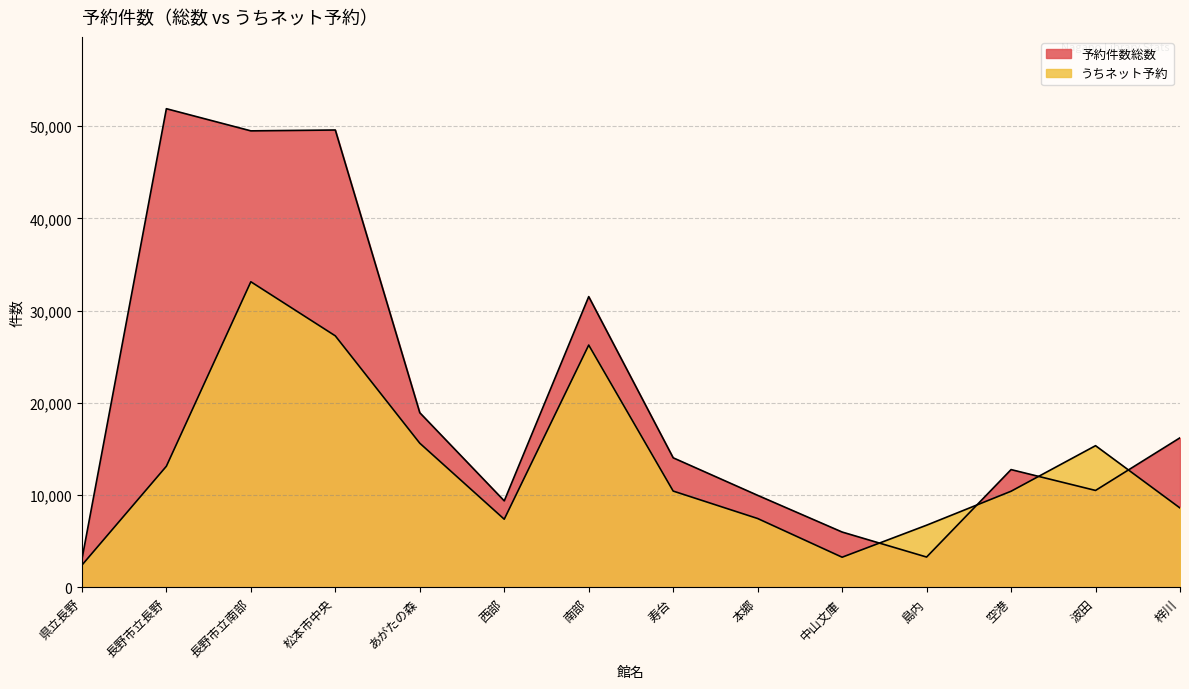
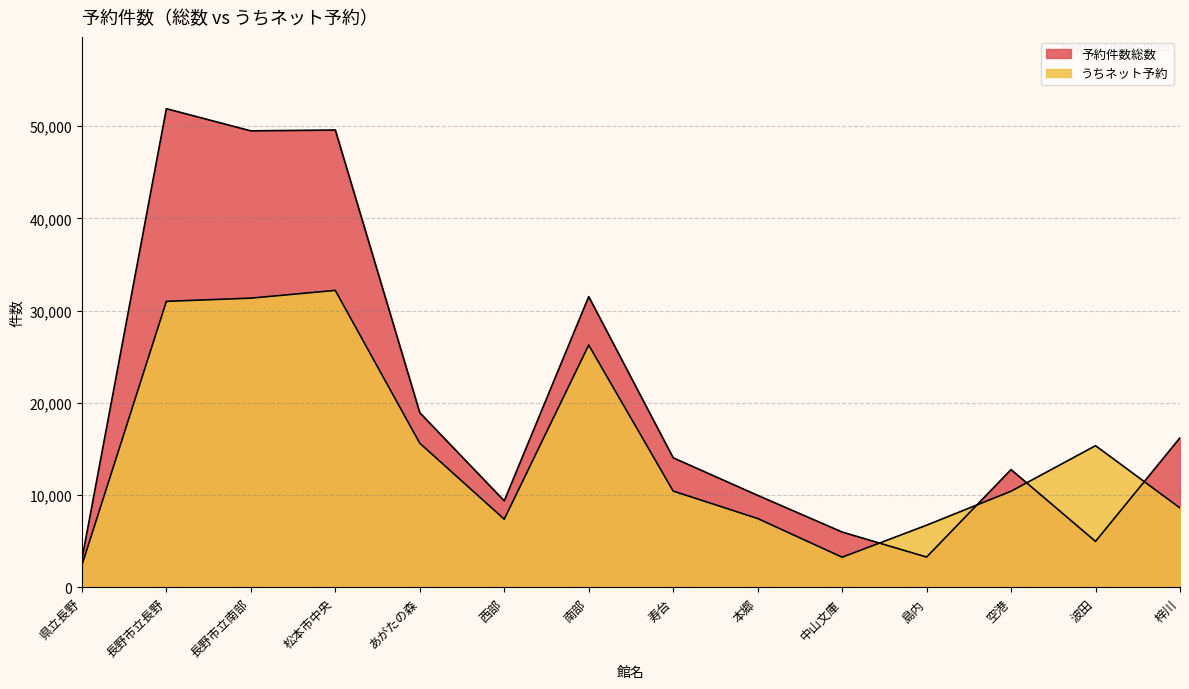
うちネット予約, 長野市立長野: 13,000 -> 31,000
うちネット予約, 長野市立南部: 33,000 -> 31,000
うちネット予約, 松本市中央: 27,000 -> 32,000
予約件数総数, 波田: 11,000 -> 5,000
